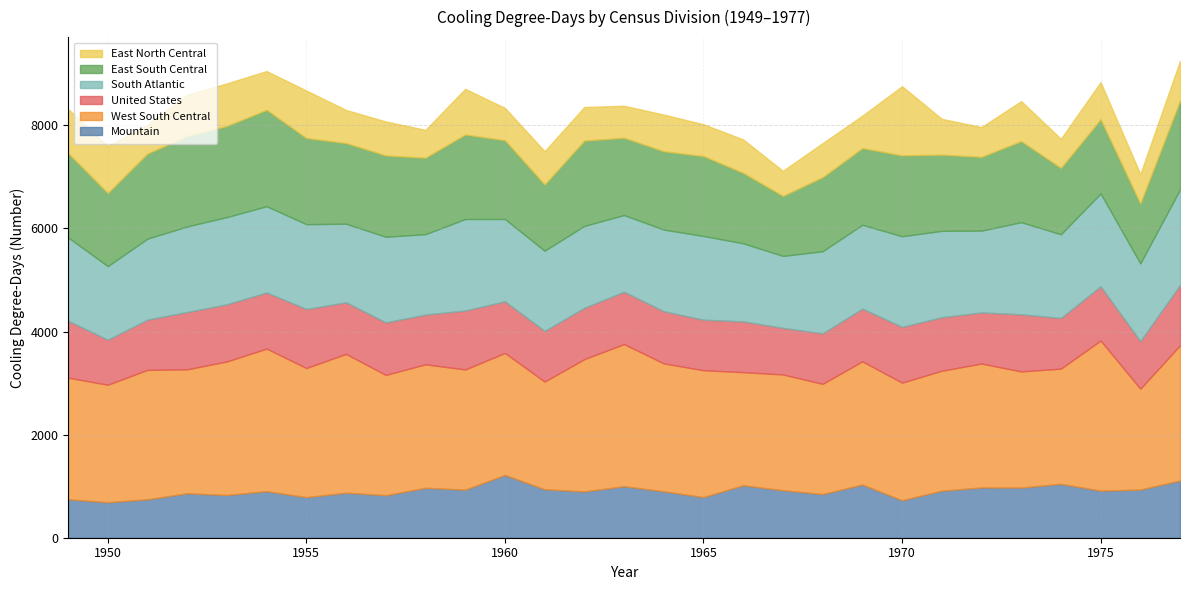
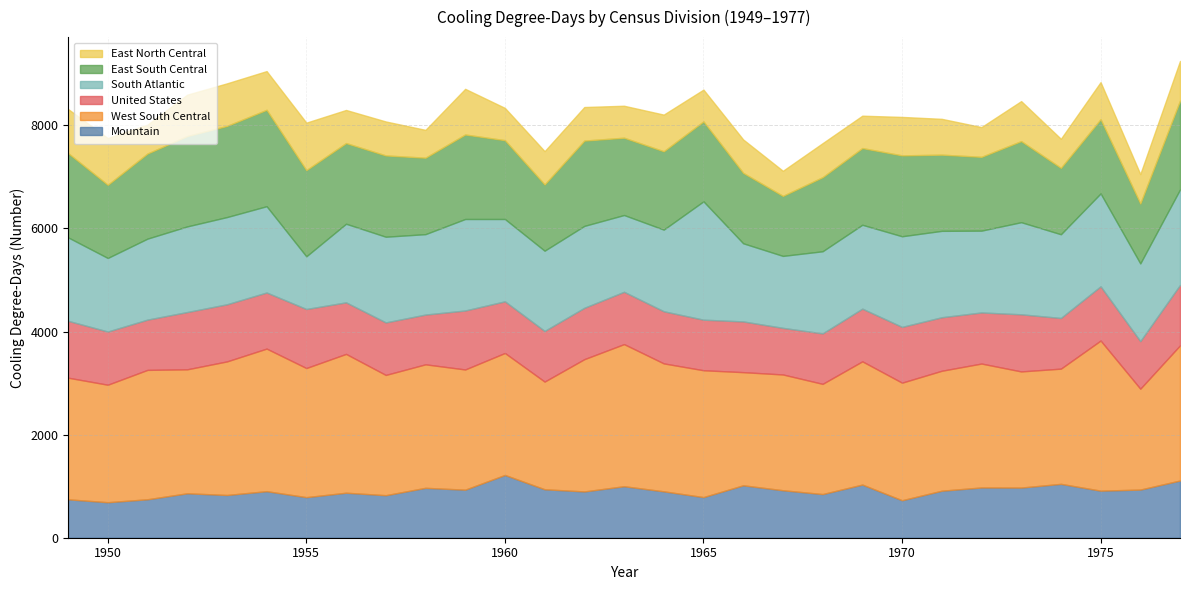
United States, 1950: 900 -> 1000
South Atlantic, 1955: 1600 -> 1000
South Atlantic, 1965: 1600 -> 2300
East North Central, 1970: 1300 -> 700
